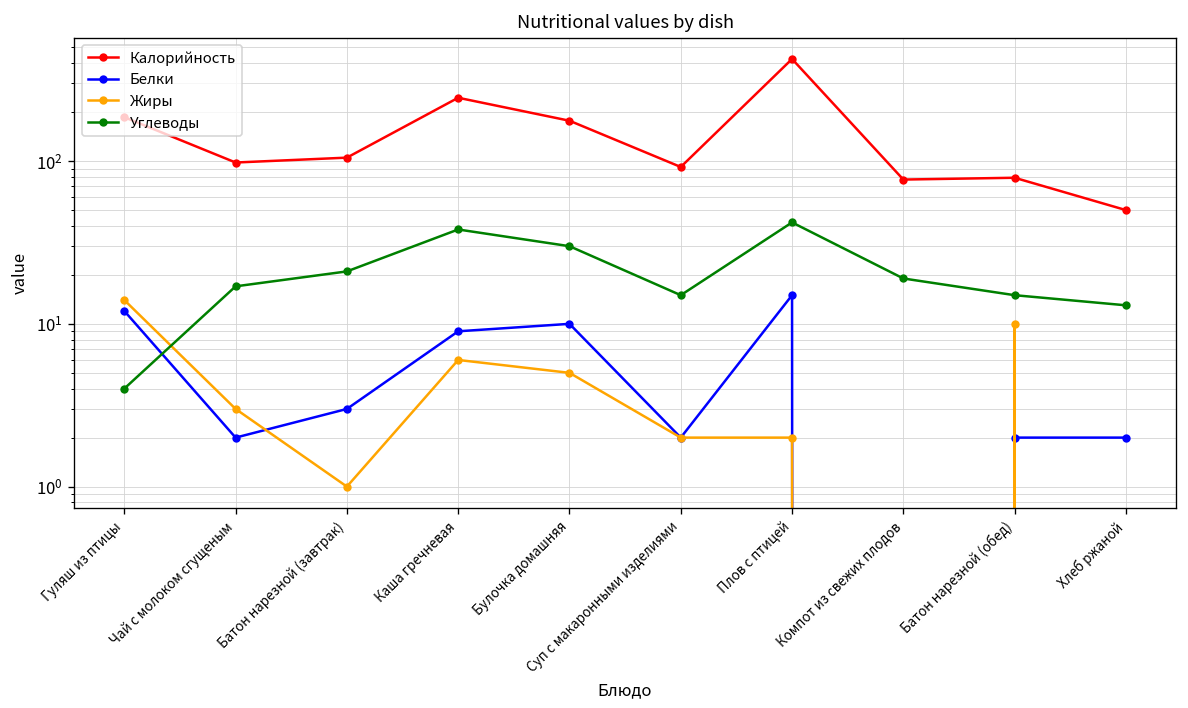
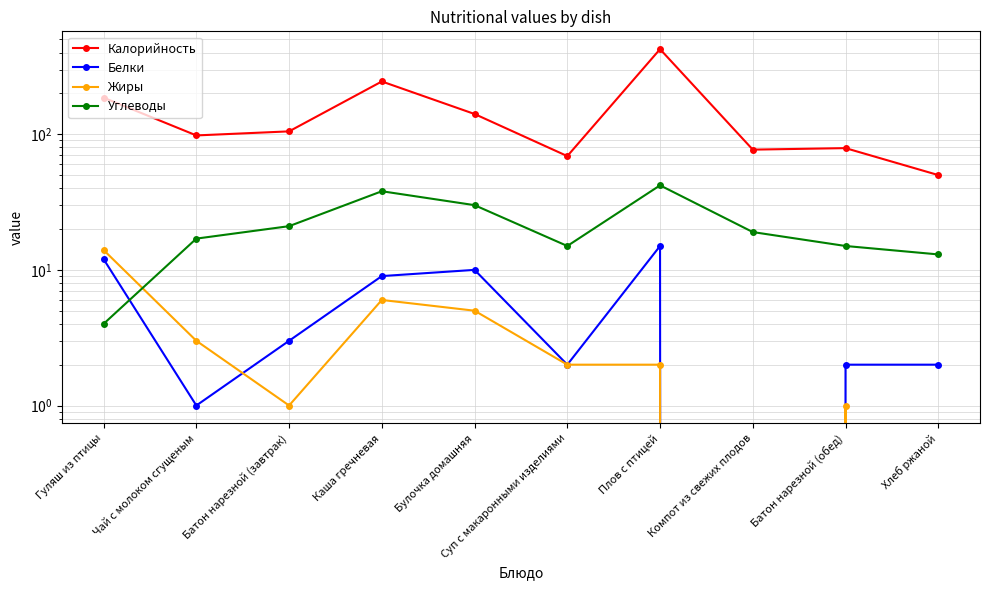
Белки, Чай с молоком сгущеным: 2 -> 1
Калорийность, Булочка домашняя: 180 -> 140
Калорийность, Суп с макаронными изделиями: 90 -> 70
Жиры, Батон нарезной (обед): 10 -> 1
